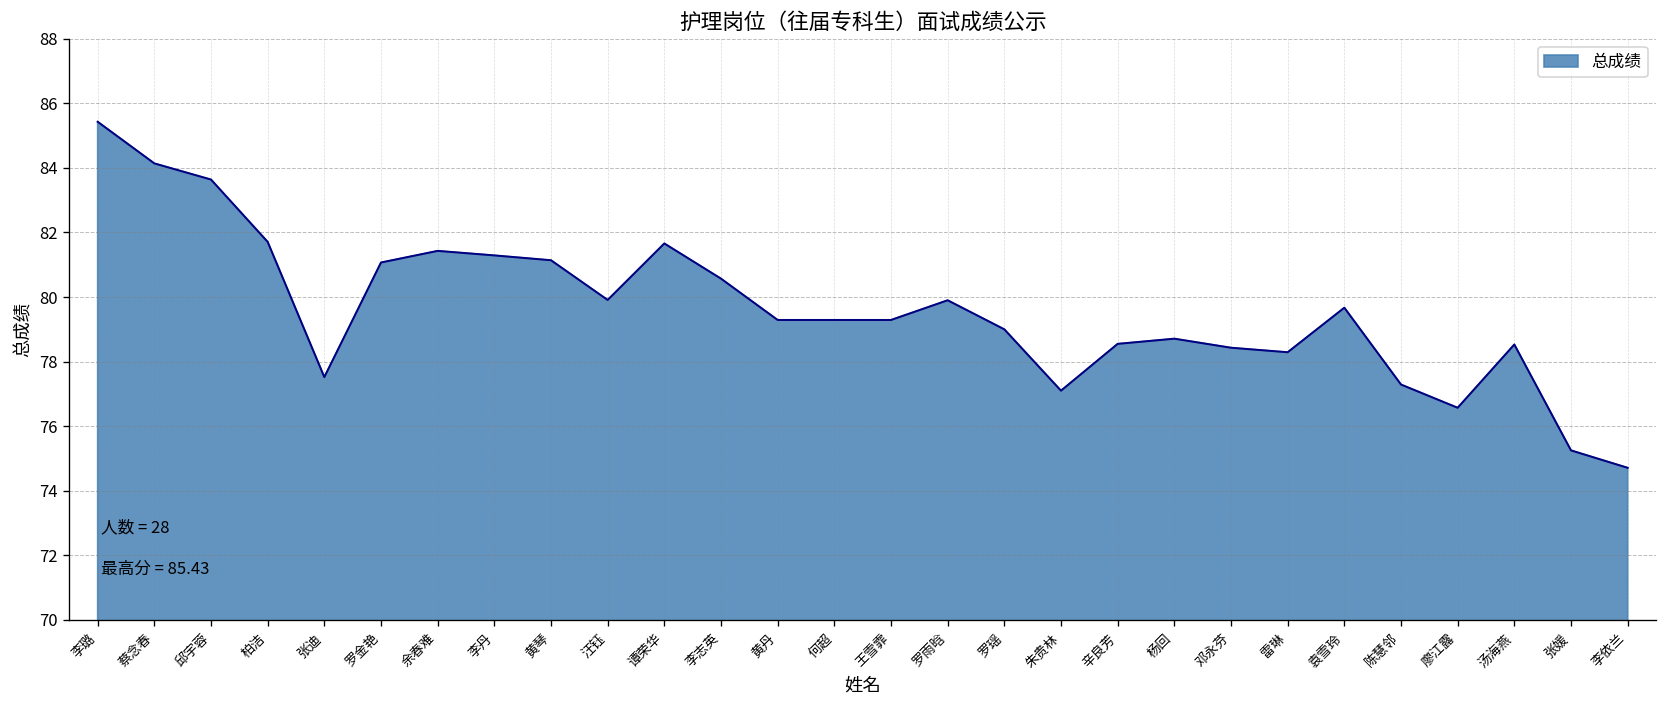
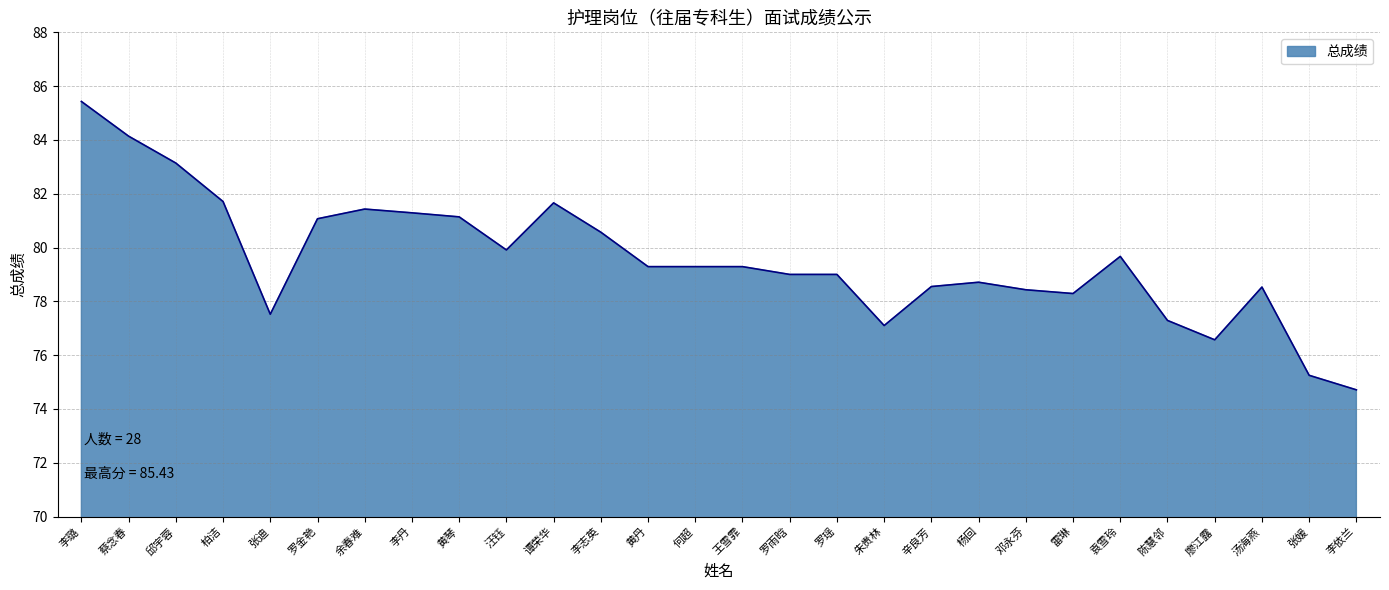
邱宇蓉: 83.6 -> 83.1
罗雨晗: 79.9 -> 79.0
